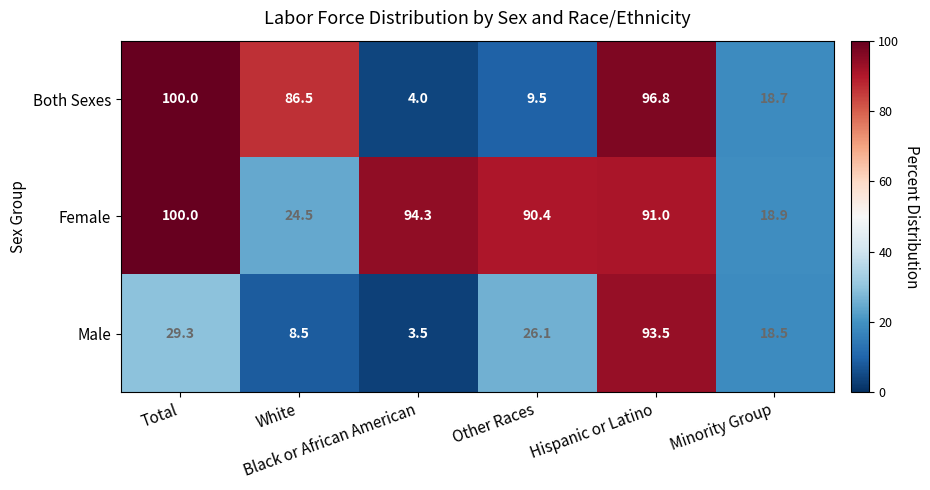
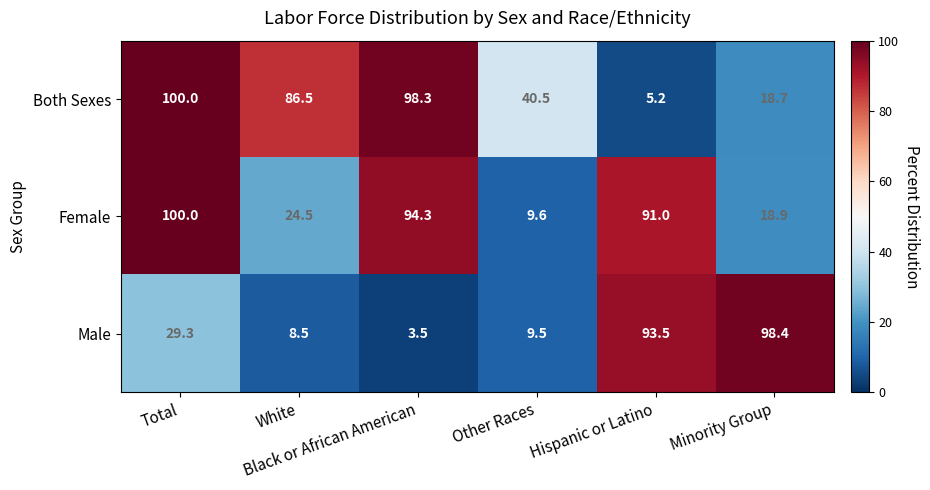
Both Sexes, Black or African American: 4.0 -> 98.3
Both Sexes, Other Races: 9.5 -> 40.5
Both Sexes, Hispanic or Latino: 96.8 -> 5.2
Female, Other Races: 90.4 -> 9.6
Male, Other Races: 26.1 -> 9.5
Male, Minority Group: 18.5 -> 98.4
